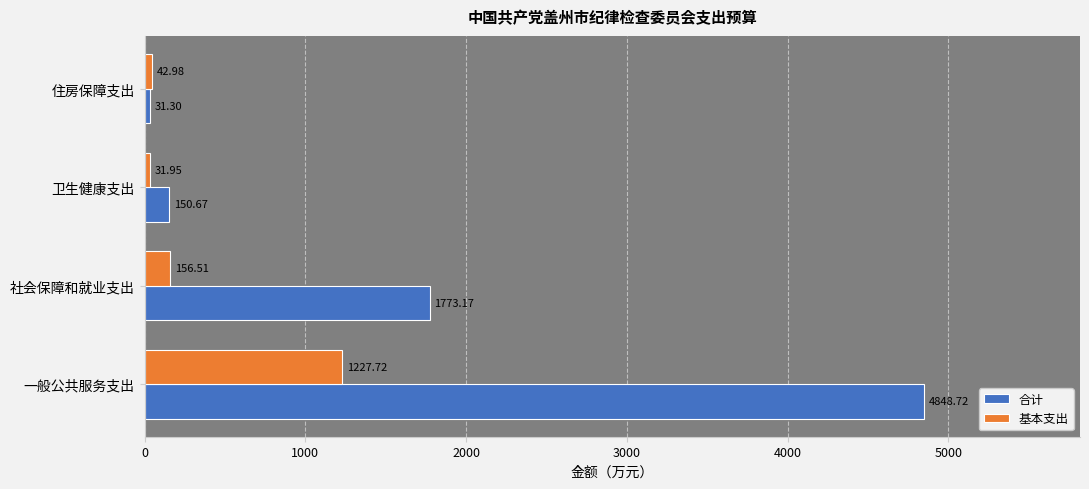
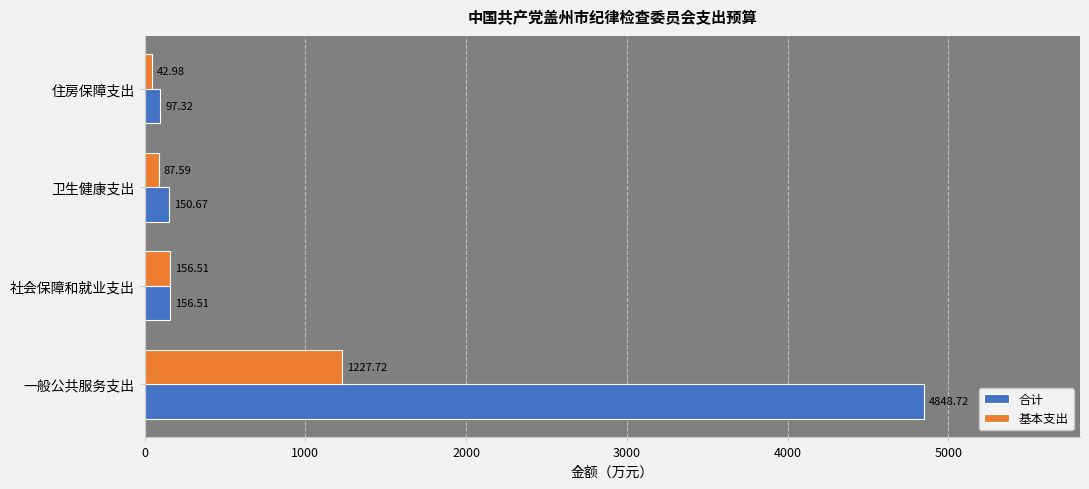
合计, 住房保障支出: 31.30 -> 97.32
基本支出, 卫生健康支出: 31.95 -> 87.59
合计, 社会保障和就业支出: 1773.17 -> 156.51
